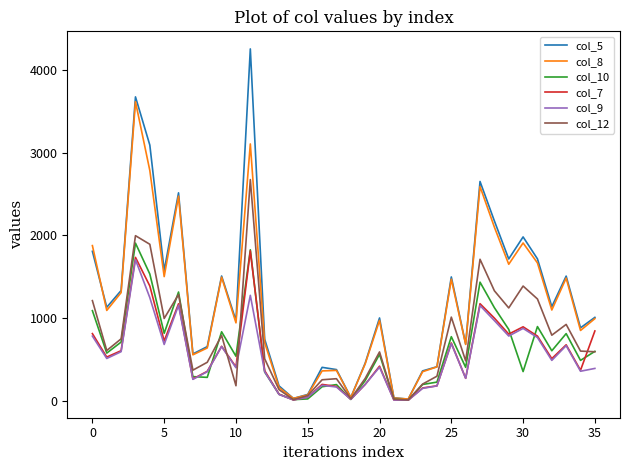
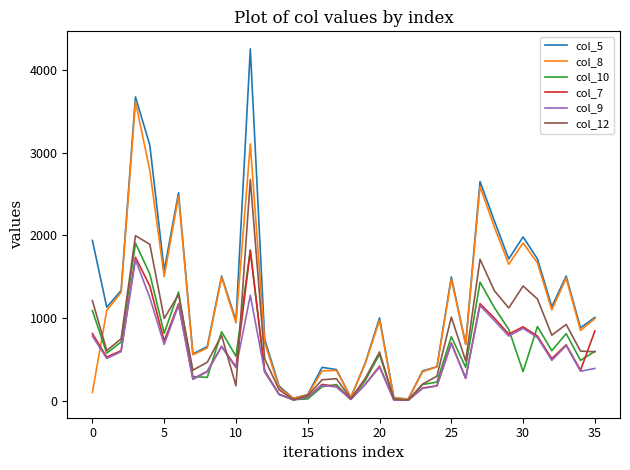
col_5, 0: 1800 -> 1900
col_8, 0: 1900 -> 100
